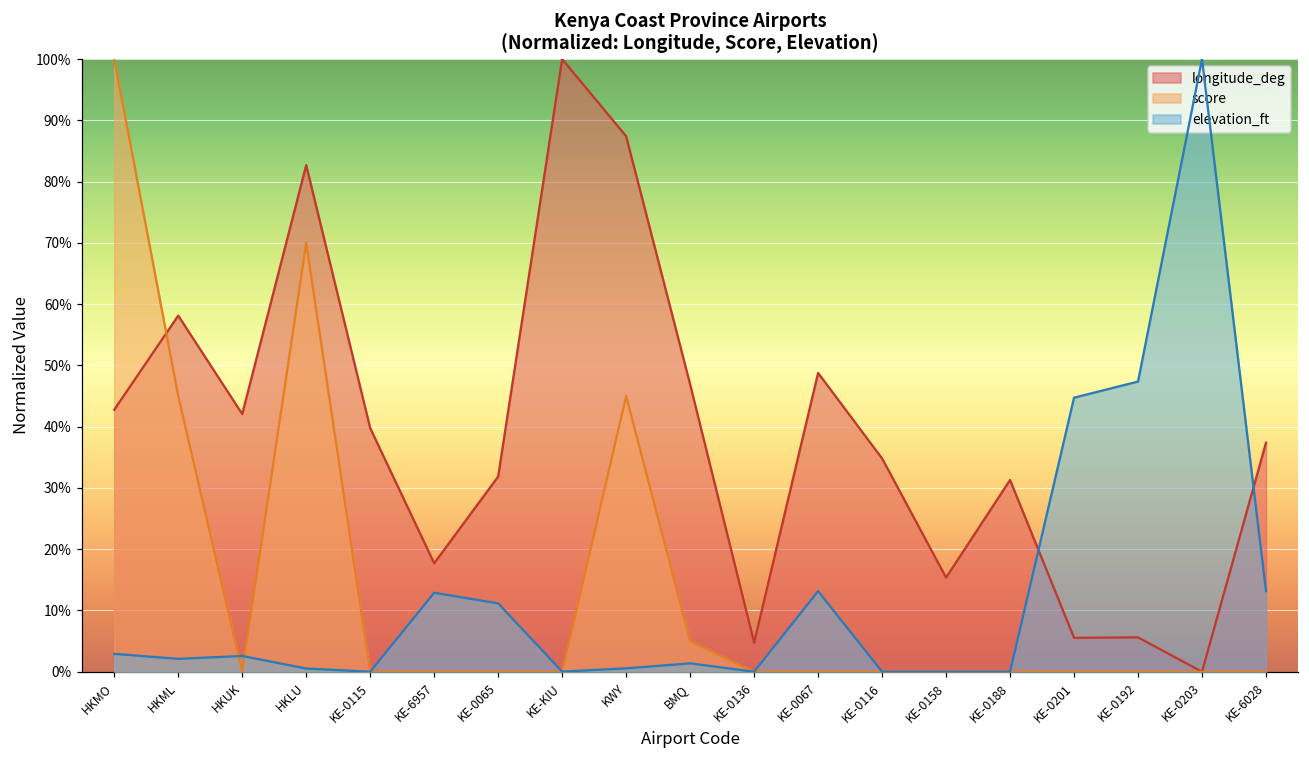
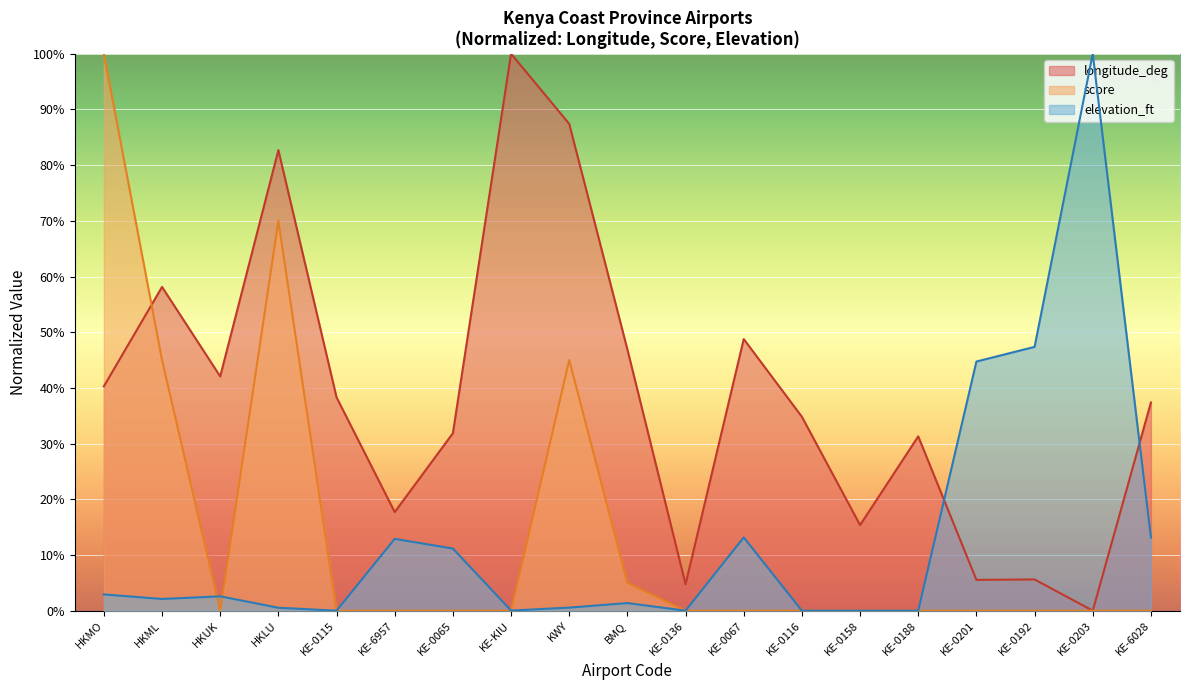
longitude_deg, HKMO: 43% -> 40%
longitude_deg, KE-0115: 40% -> 38%
